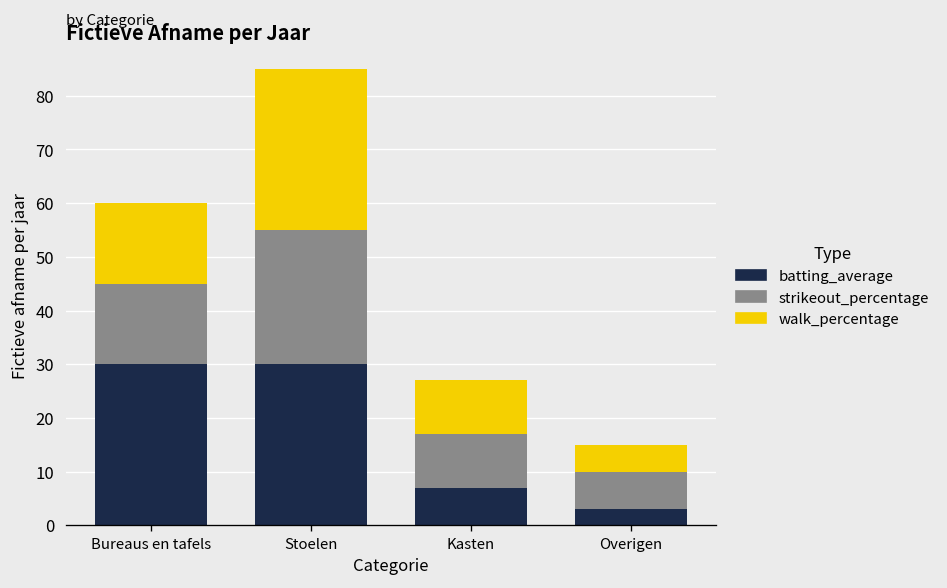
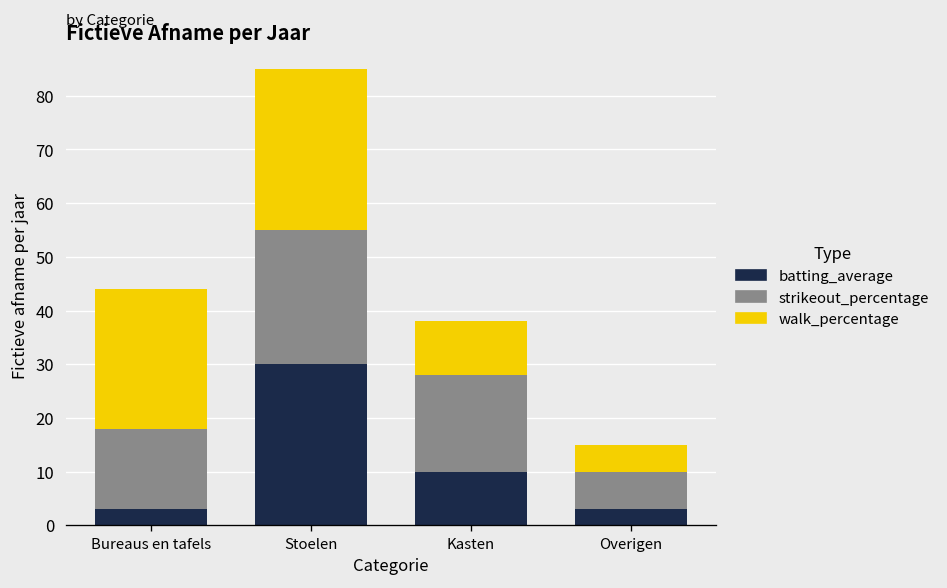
batting_average, Bureaus en tafels: 30 -> 3
walk_percentage, Bureaus en tafels: 15 -> 26
batting_average, Kasten: 7 -> 10
strikeout_percentage, Kasten: 10 -> 18
